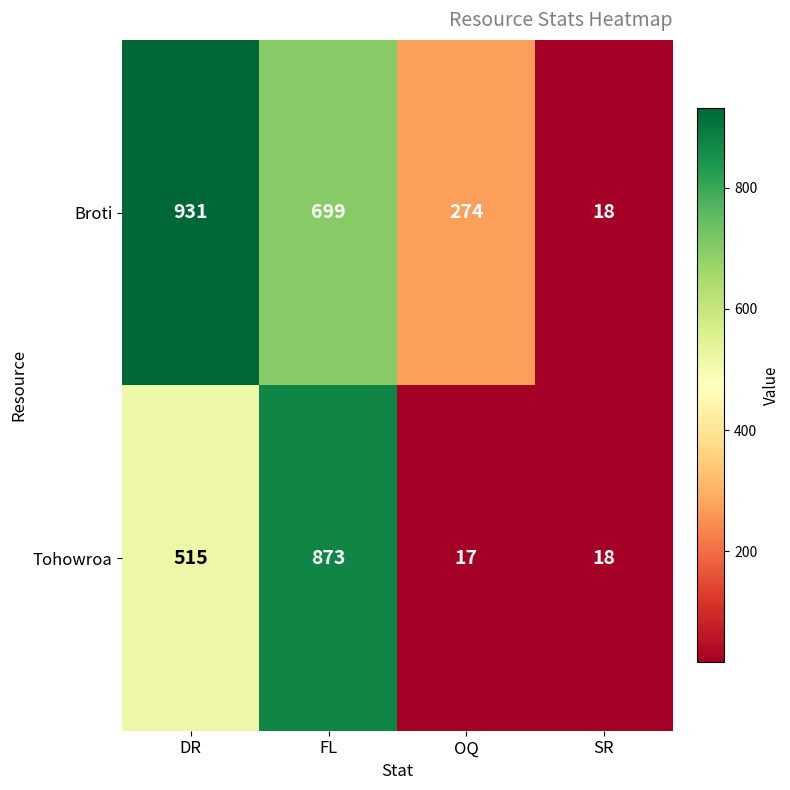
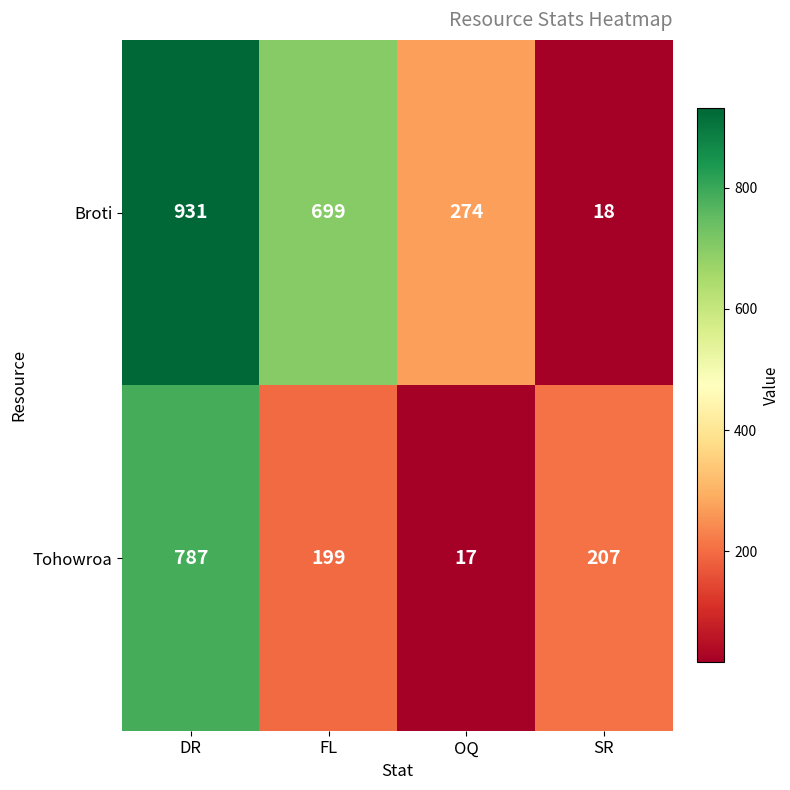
Tohowroa, DR: 515 -> 787
Tohowroa, FL: 873 -> 199
Tohowroa, SR: 18 -> 207
